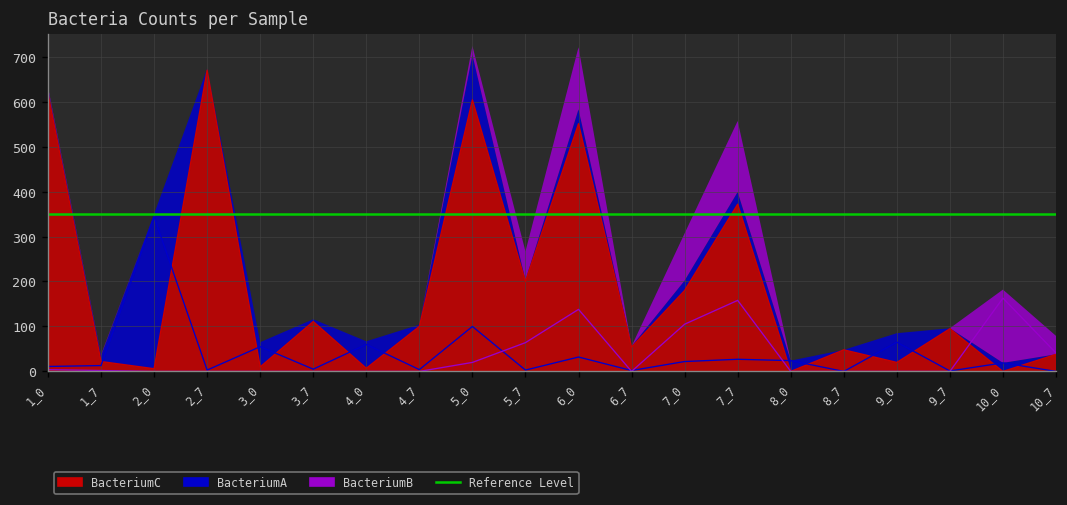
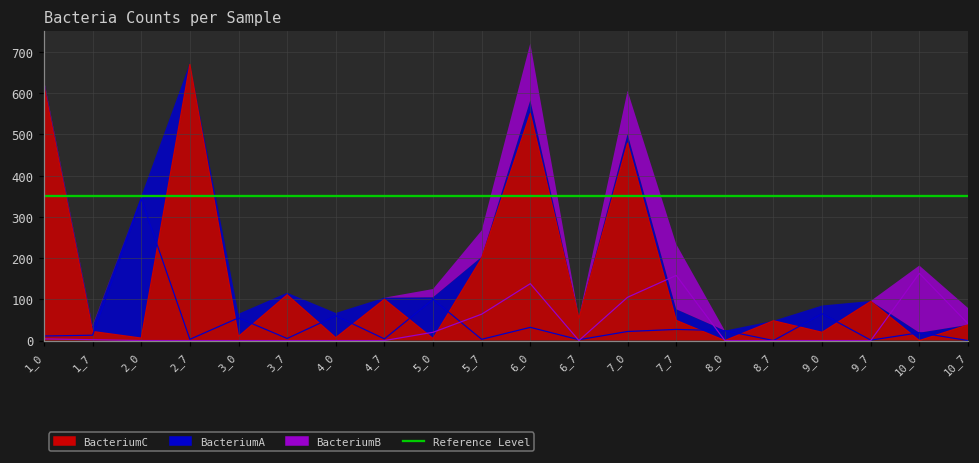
BacteriumC, 5_0: 600 -> 10
BacteriumC, 7_0: 180 -> 480
BacteriumC, 7_7: 370 -> 50
